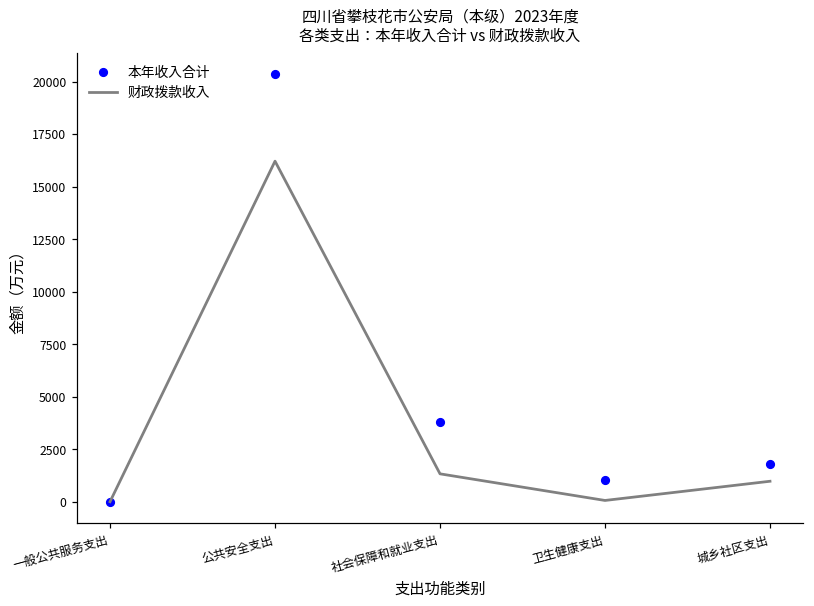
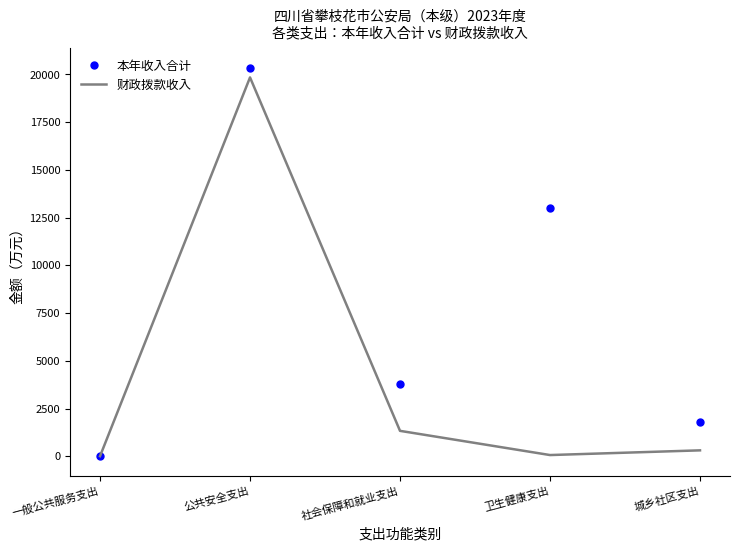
财政拨款收入, 公共安全支出: 16200 -> 19800
本年收入合计, 卫生健康支出: 1000 -> 13000
财政拨款收入, 城乡社区支出: 1000 -> 300
